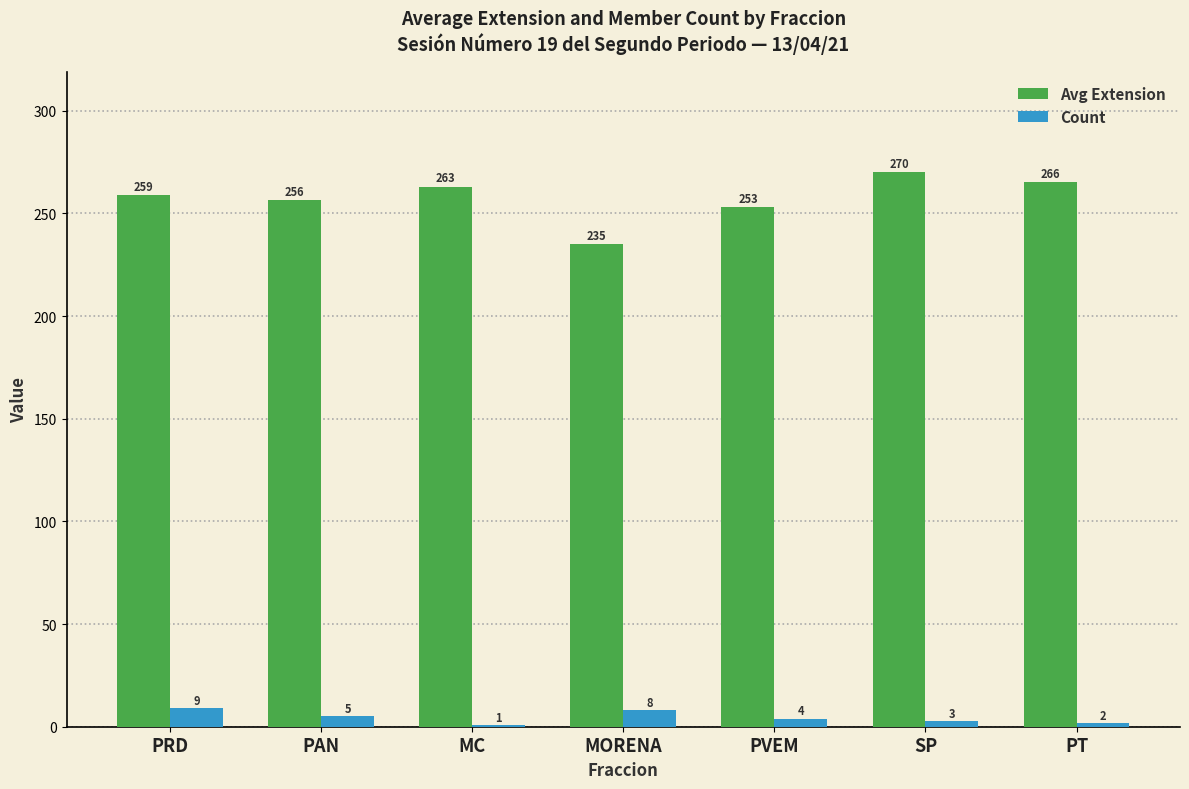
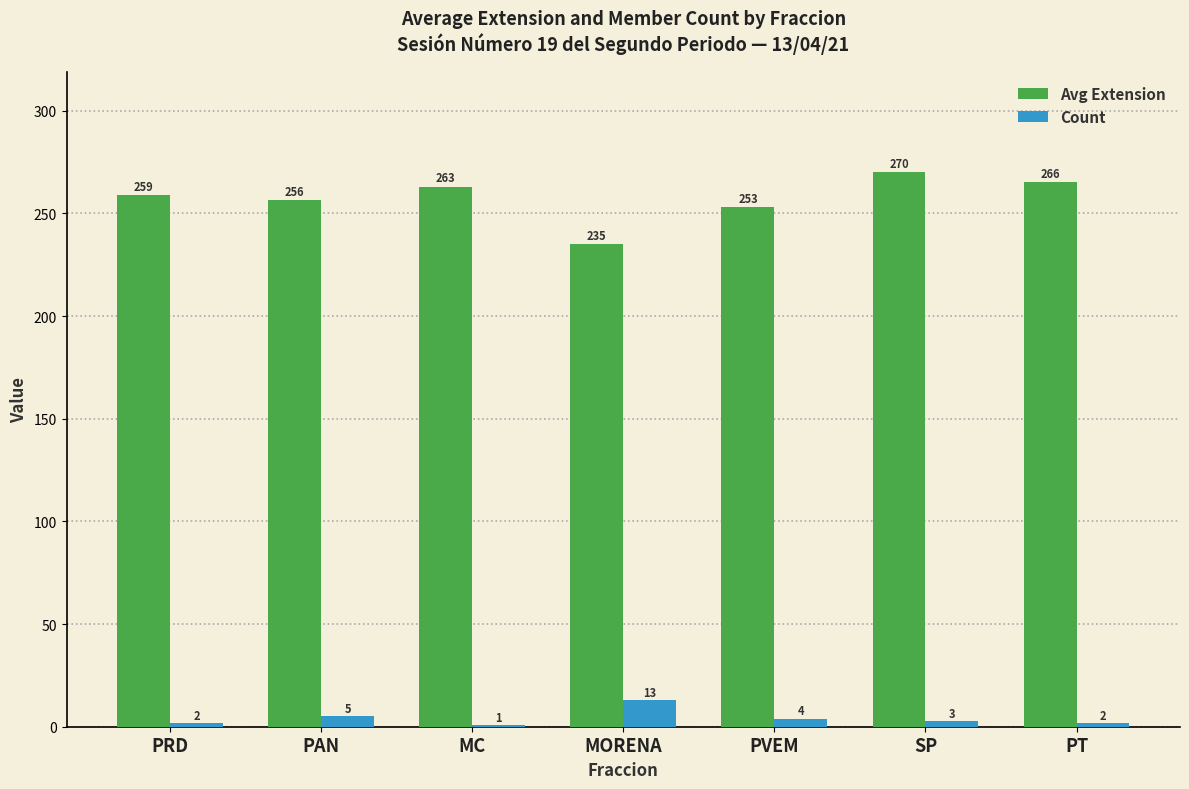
Count, PRD: 9 -> 2
Count, MORENA: 8 -> 13
